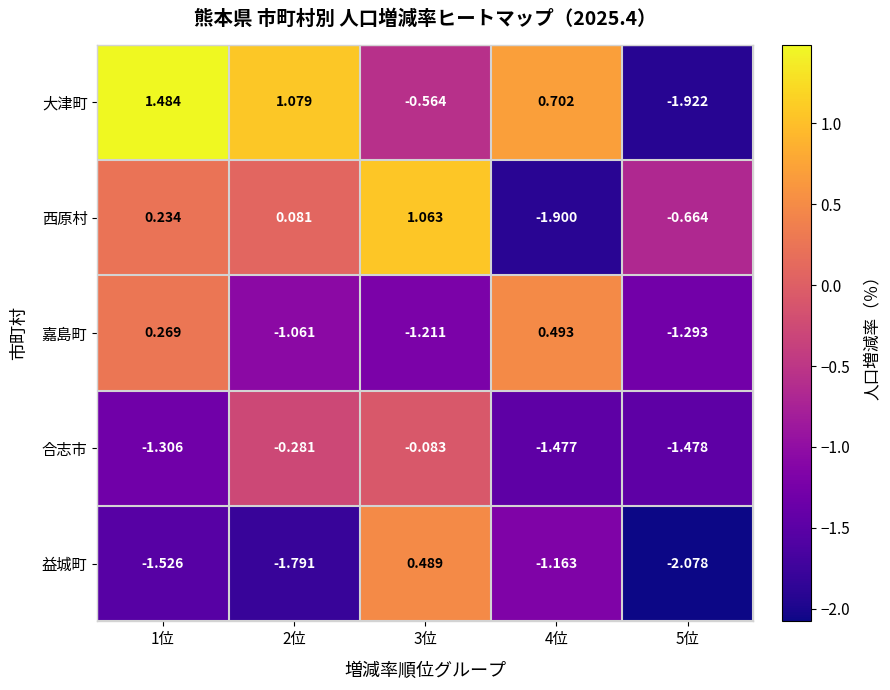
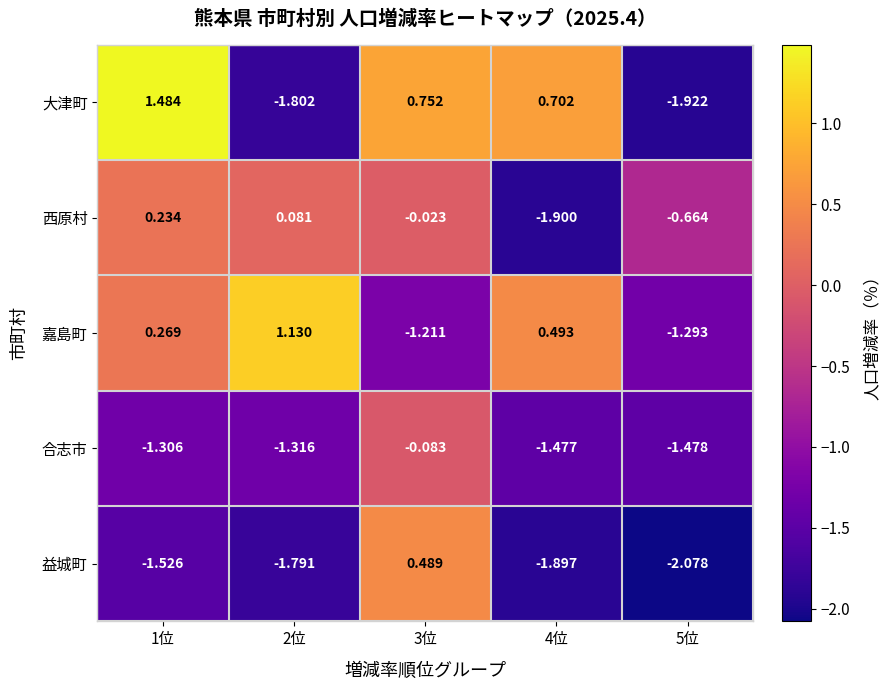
大津町, 2位: 1.079 -> -1.802
大津町, 3位: -0.564 -> 0.752
西原村, 3位: 1.063 -> -0.023
嘉島町, 2位: -1.061 -> 1.130
合志市, 2位: -0.281 -> -1.316
益城町, 4位: -1.163 -> -1.897
